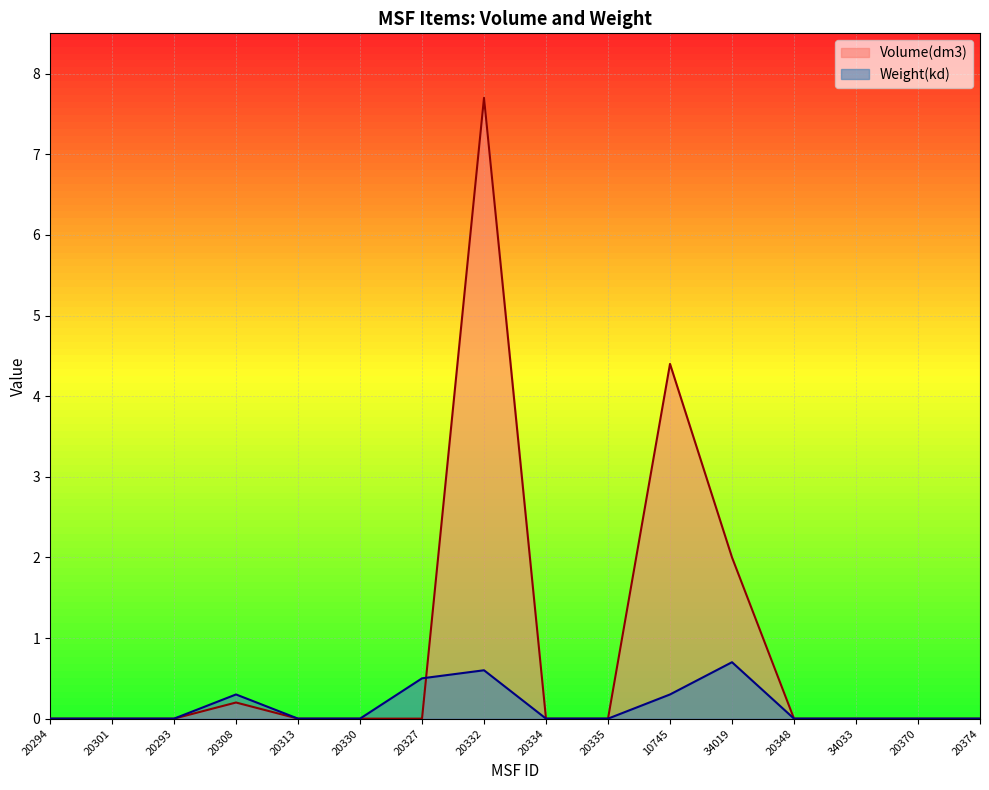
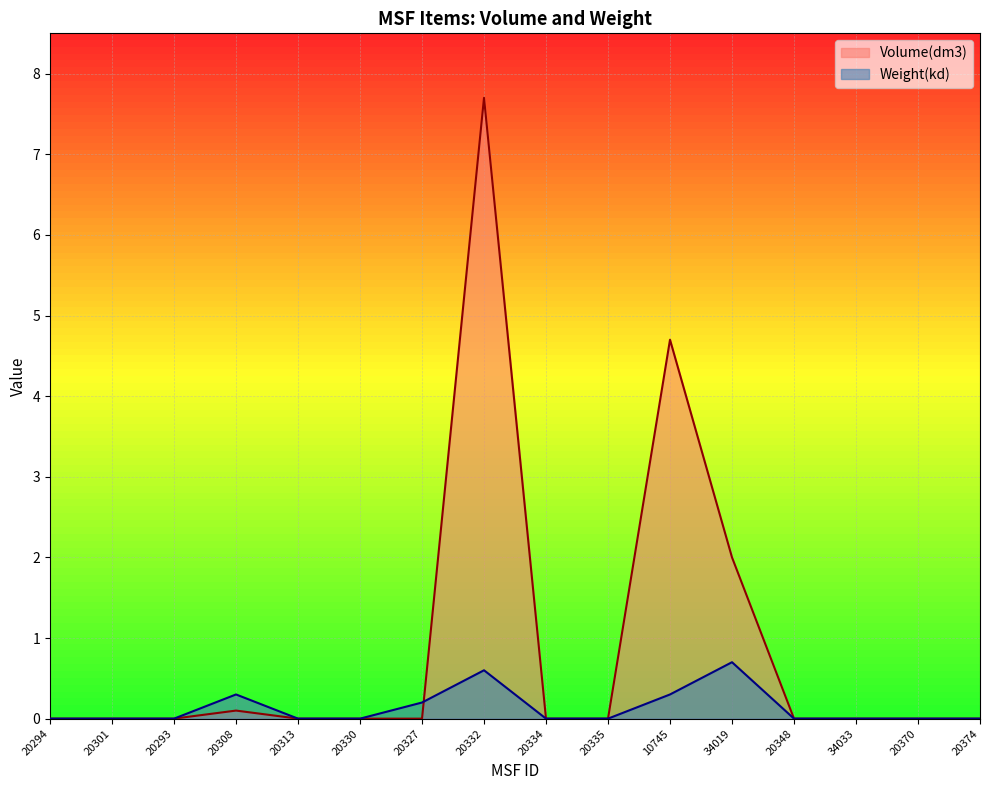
Volume(dm3), 20308: 0.2 -> 0.1
Weight(kd), 20327: 0.5 -> 0.2
Volume(dm3), 10745: 4.4 -> 4.7
